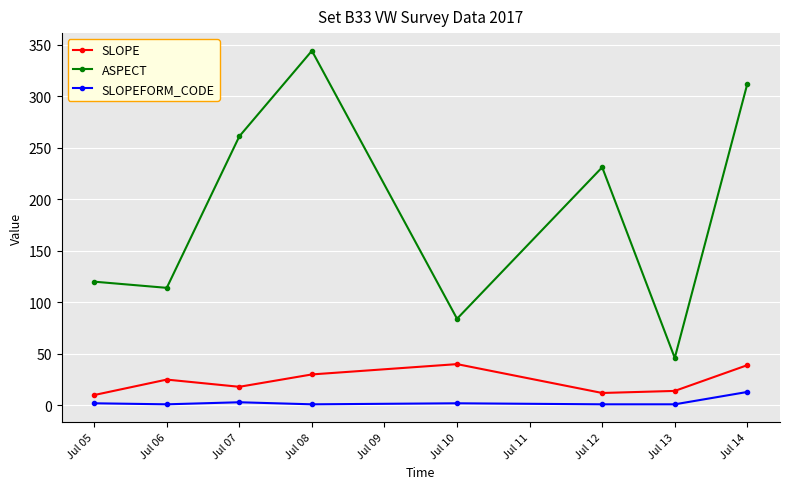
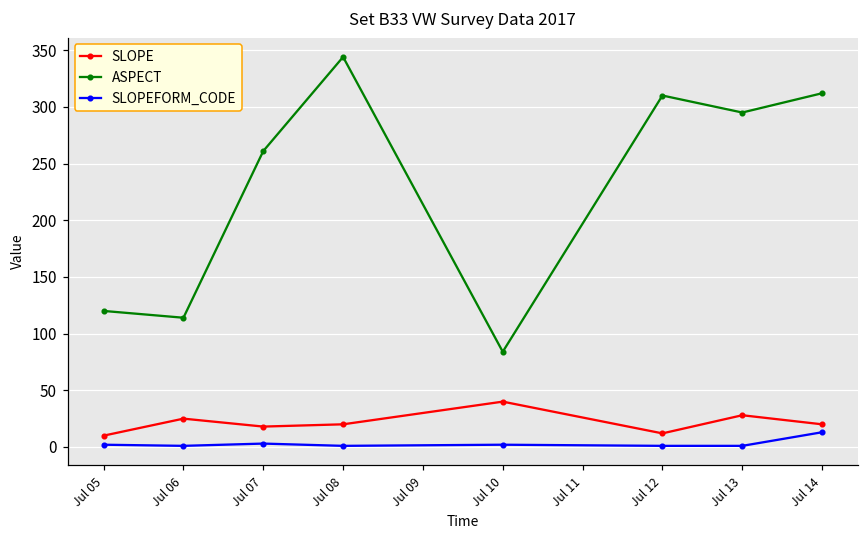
SLOPE, Jul 08: 30 -> 20
ASPECT, Jul 12: 231 -> 310
SLOPE, Jul 13: 14 -> 28
ASPECT, Jul 13: 46 -> 295
SLOPE, Jul 14: 39 -> 20
